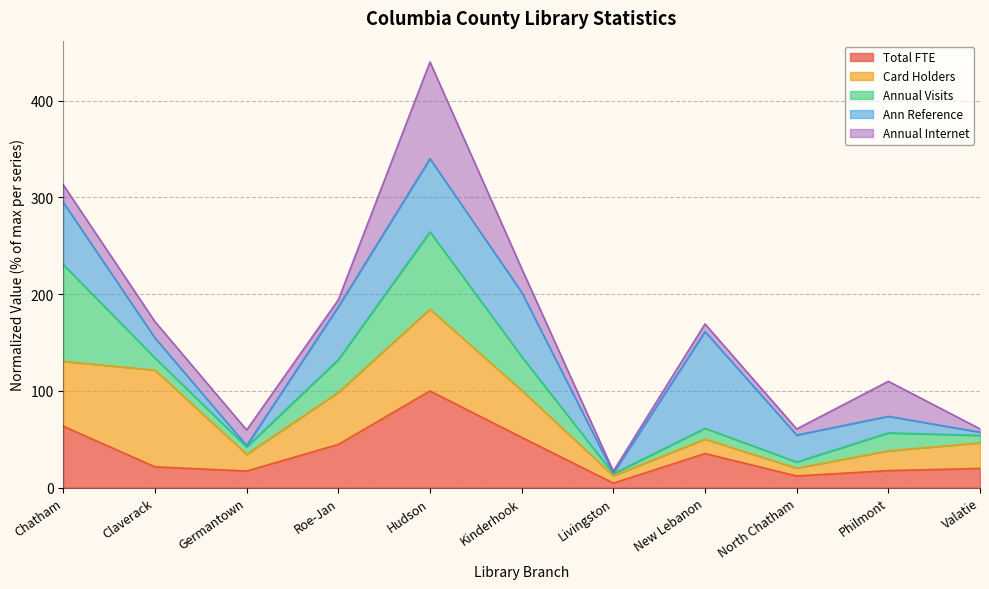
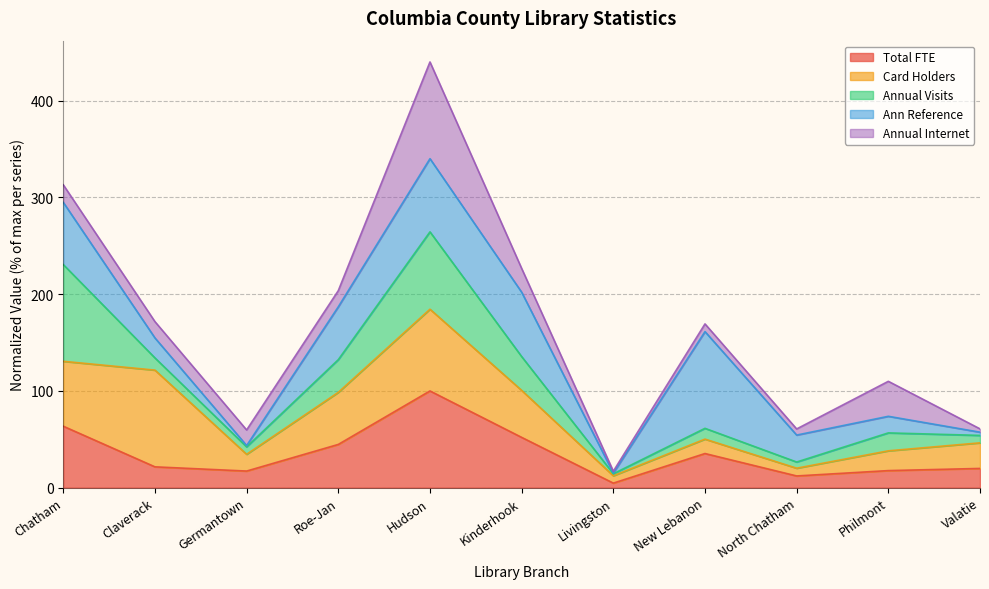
Annual Internet, Roe-Jan: 10 -> 20
